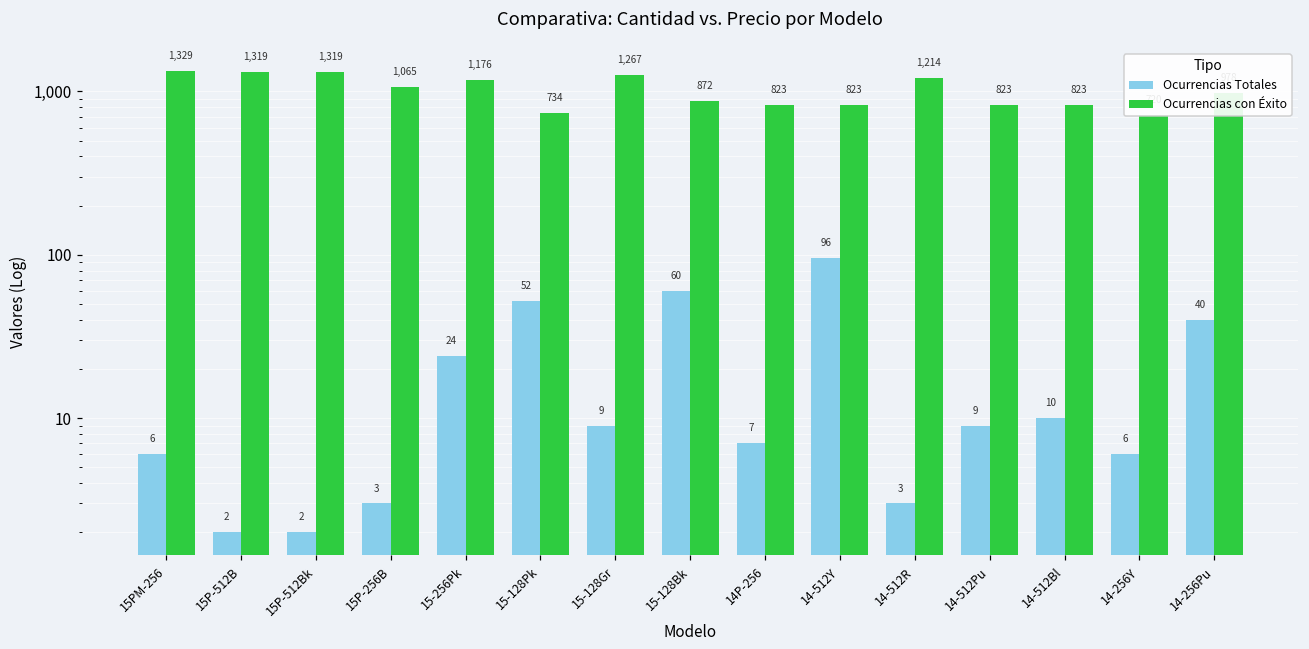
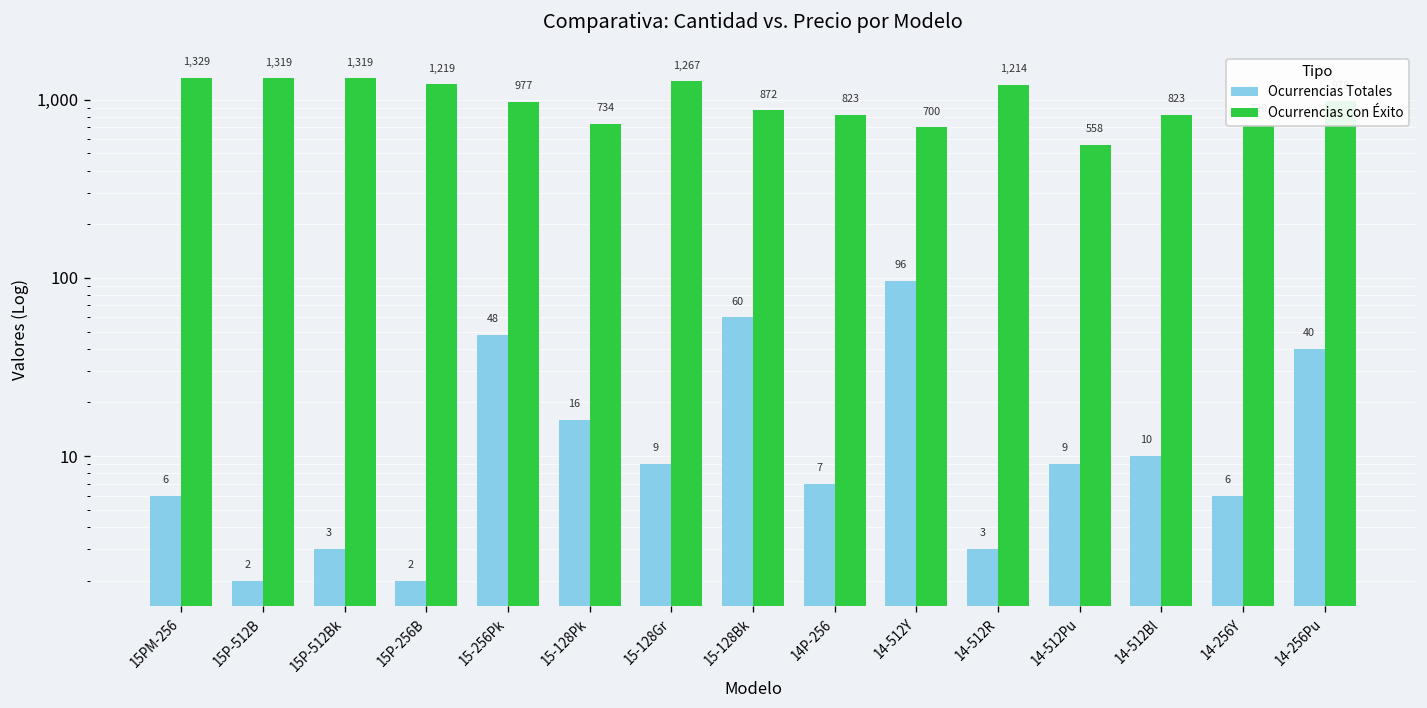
Ocurrencias Totales, 15P-512Bk: 2 -> 3
Ocurrencias Totales, 15P-256B: 3 -> 2
Ocurrencias con Éxito, 15P-256B: 1,065 -> 1,219
Ocurrencias Totales, 15-256Pk: 24 -> 48
Ocurrencias con Éxito, 15-256Pk: 1,176 -> 977
Ocurrencias Totales, 15-128Pk: 52 -> 16
Ocurrencias con Éxito, 14-512Y: 823 -> 700
Ocurrencias con Éxito, 14-512Pu: 823 -> 558
